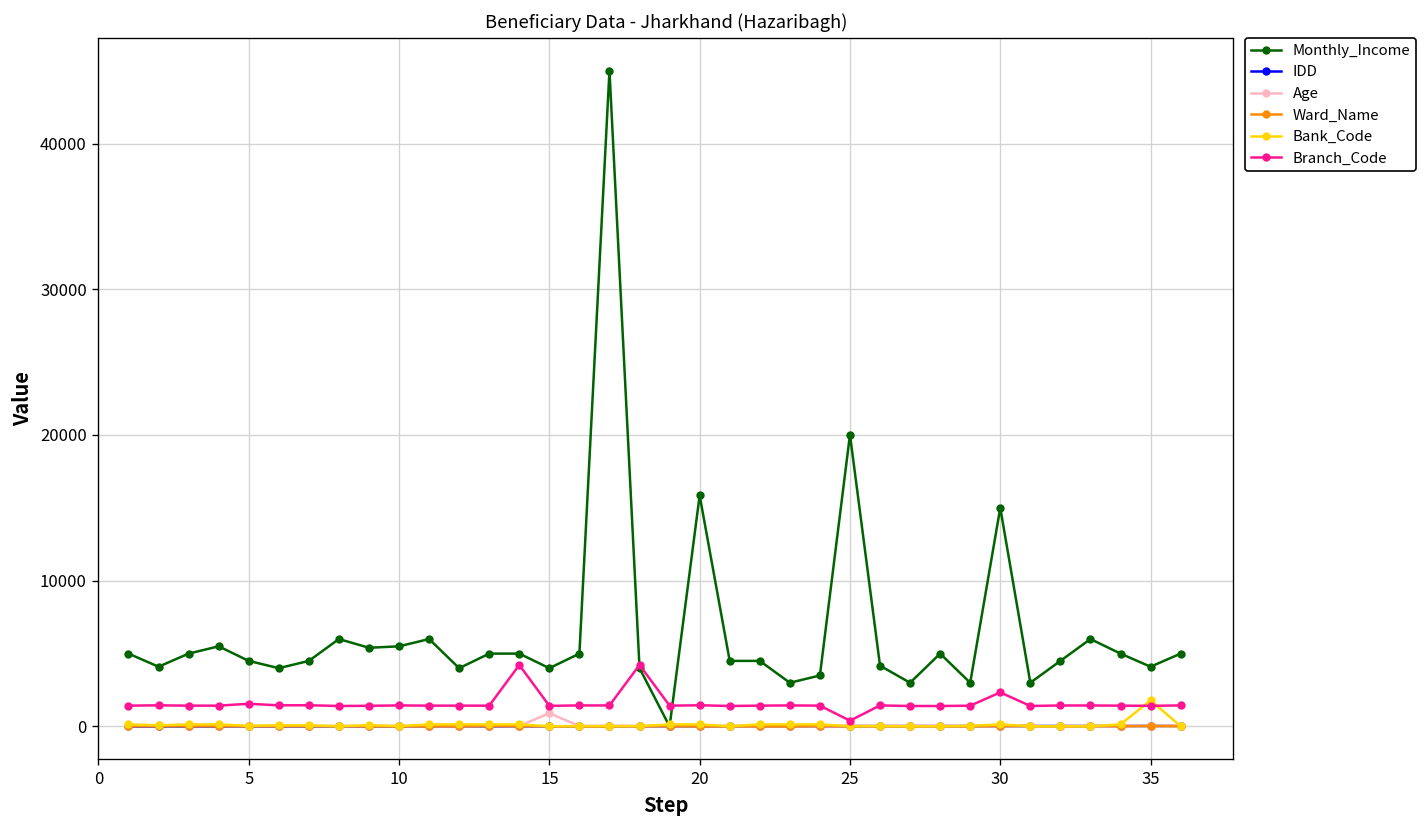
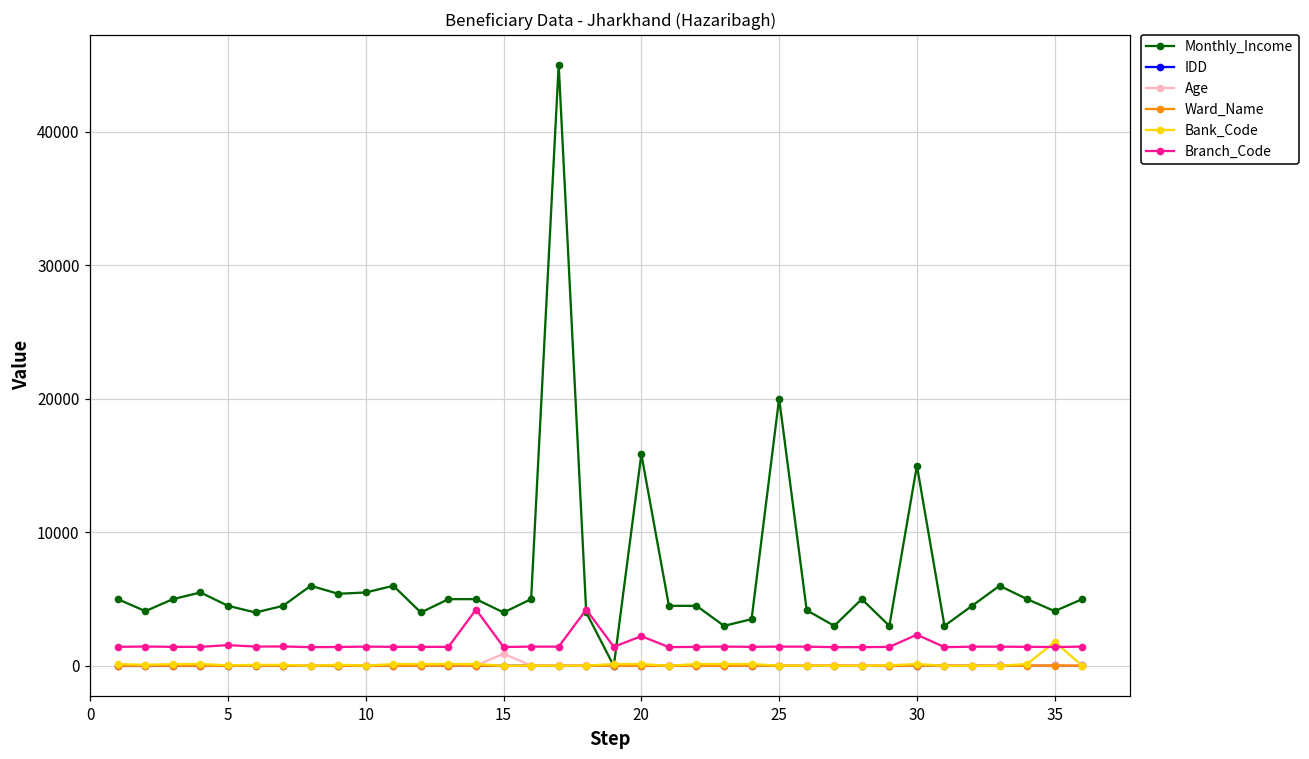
Branch_Code, 20: 1500 -> 2200
Branch_Code, 25: 400 -> 1400
